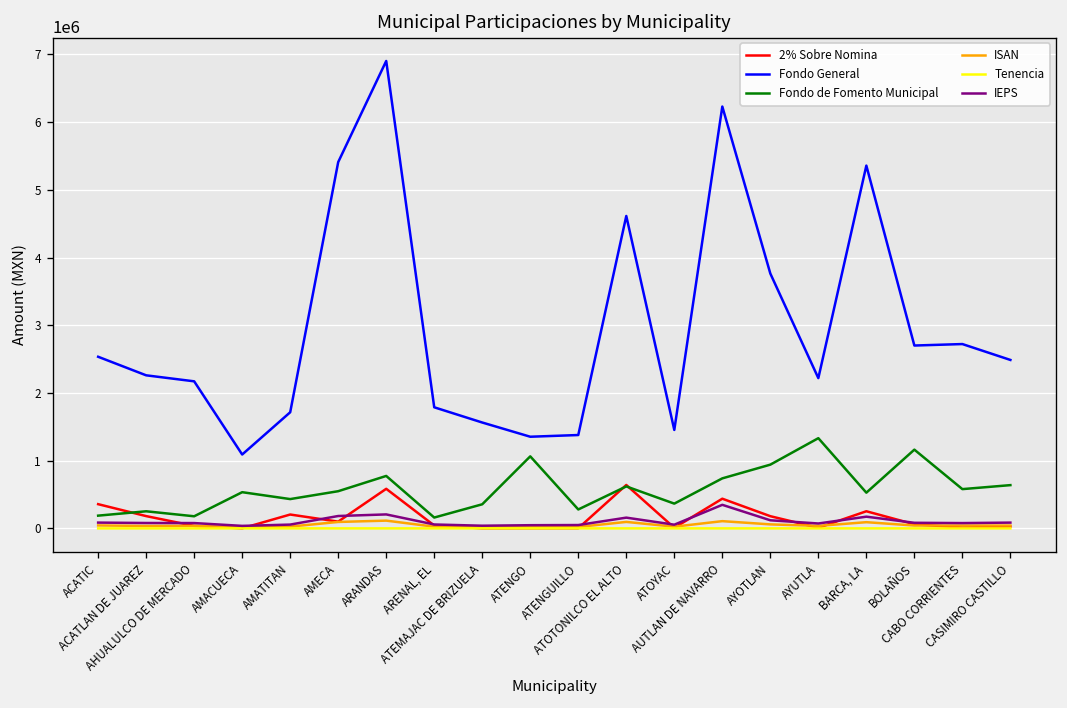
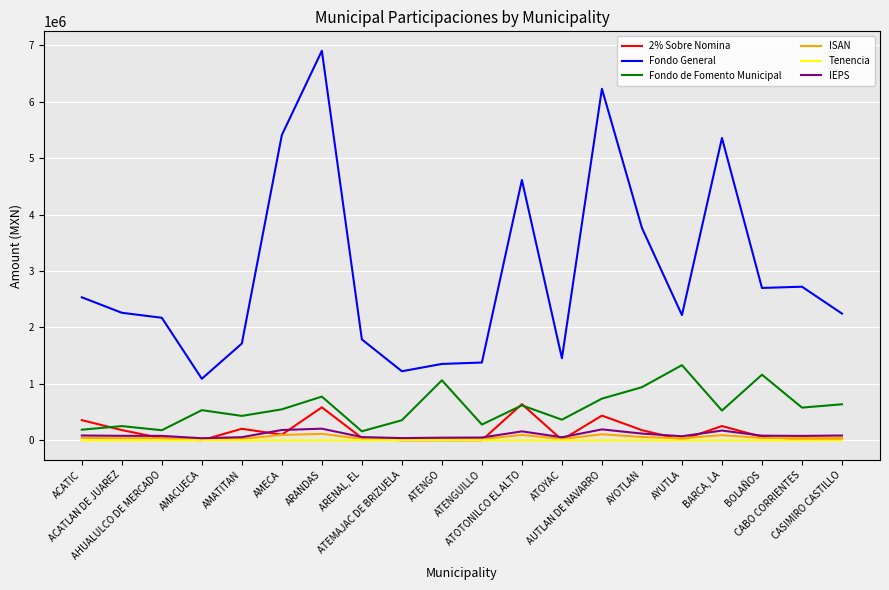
Fondo General, ATEMAJAC DE BRIZUELA: 1600000 -> 1200000
IEPS, AUTLAN DE NAVARRO: 300000 -> 200000
Fondo General, CASIMIRO CASTILLO: 2500000 -> 2200000
